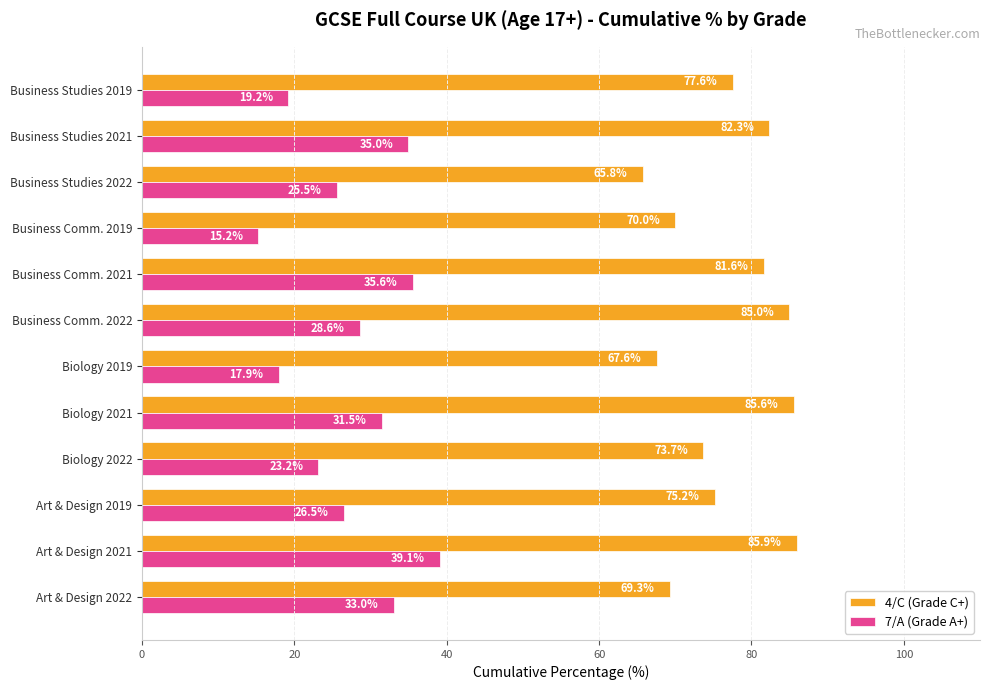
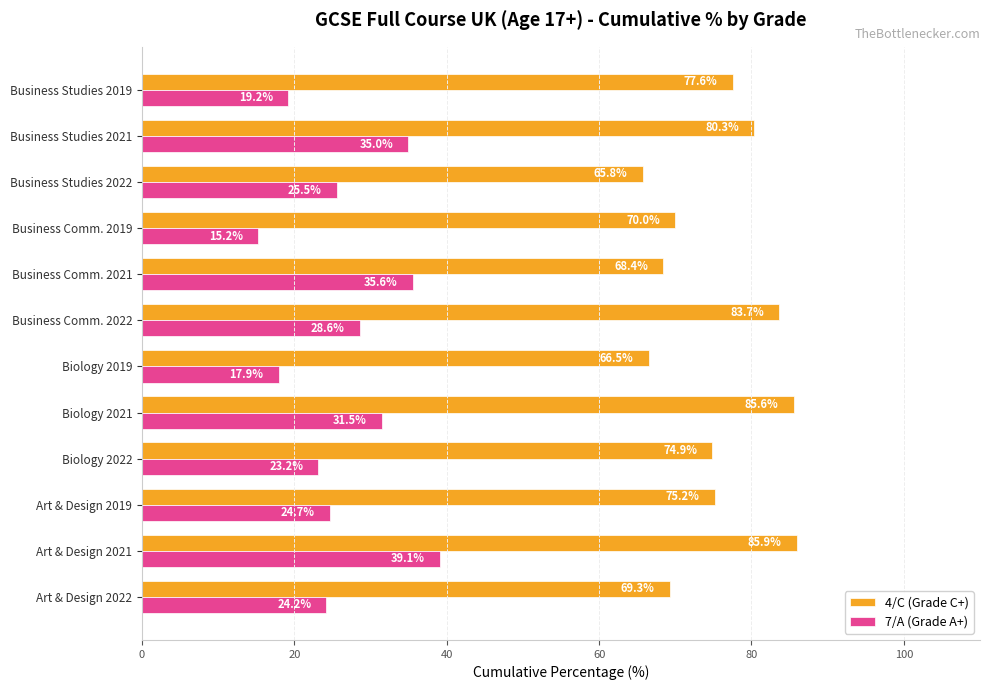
4/C (Grade C+), Business Studies 2021: 82.3% -> 80.3%
4/C (Grade C+), Business Comm. 2021: 81.6% -> 68.4%
4/C (Grade C+), Business Comm. 2022: 85.0% -> 83.7%
4/C (Grade C+), Biology 2019: 67.6% -> 66.5%
4/C (Grade C+), Biology 2022: 73.7% -> 74.9%
7/A (Grade A+), Art & Design 2019: 26.5% -> 24.7%
7/A (Grade A+), Art & Design 2022: 33.0% -> 24.2%
